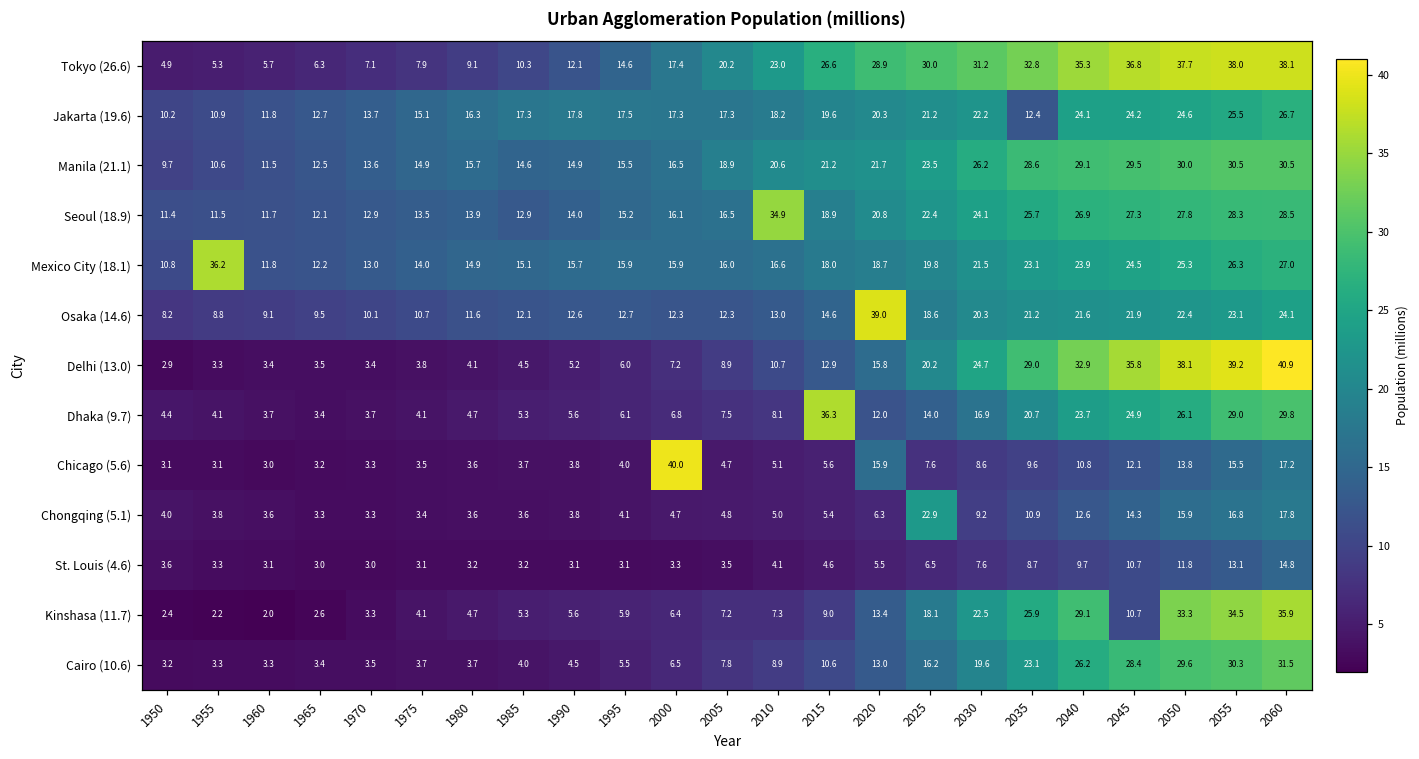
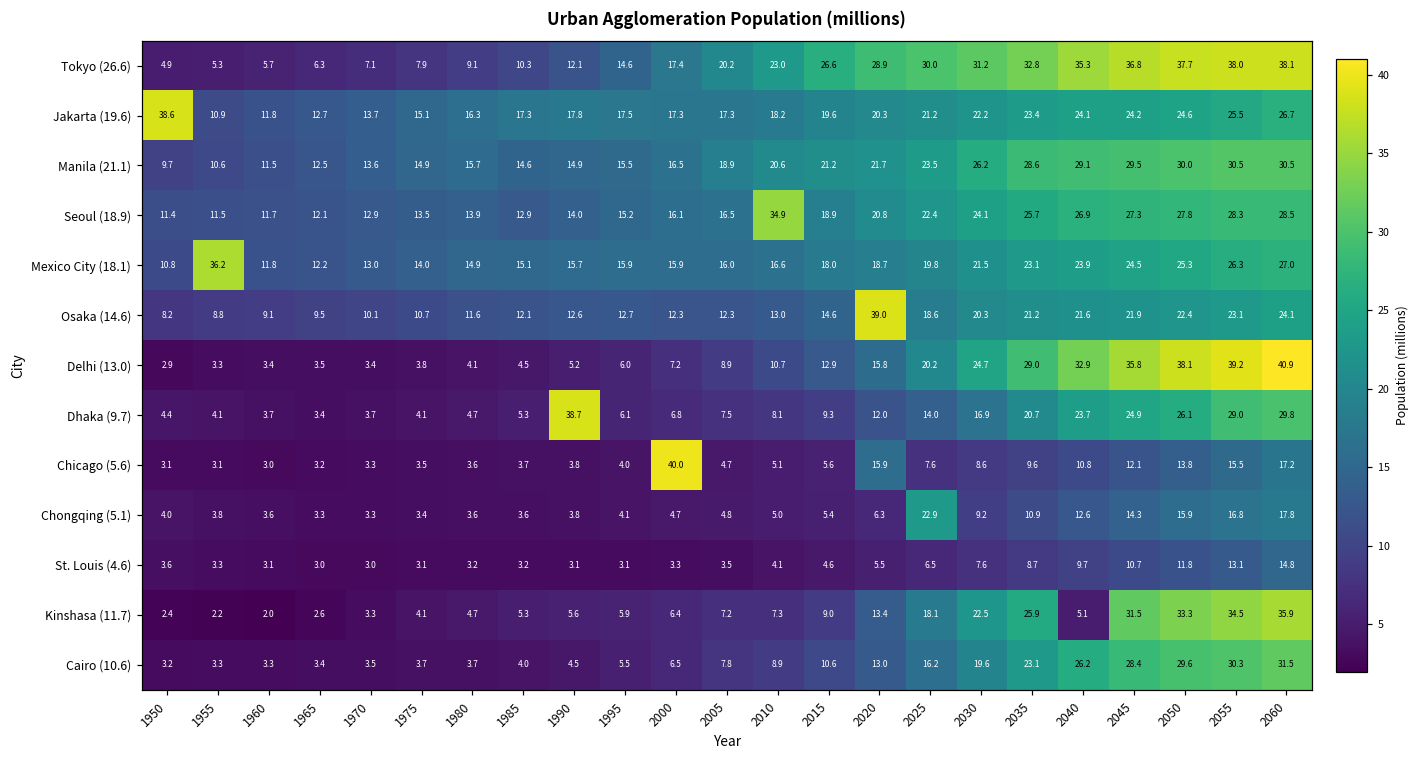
Jakarta (19.6), 1950: 10.2 -> 38.6
Jakarta (19.6), 2035: 12.4 -> 23.4
Dhaka (9.7), 1990: 5.6 -> 38.7
Dhaka (9.7), 2015: 36.3 -> 9.3
Kinshasa (11.7), 2040: 29.1 -> 5.1
Kinshasa (11.7), 2045: 10.7 -> 31.5
